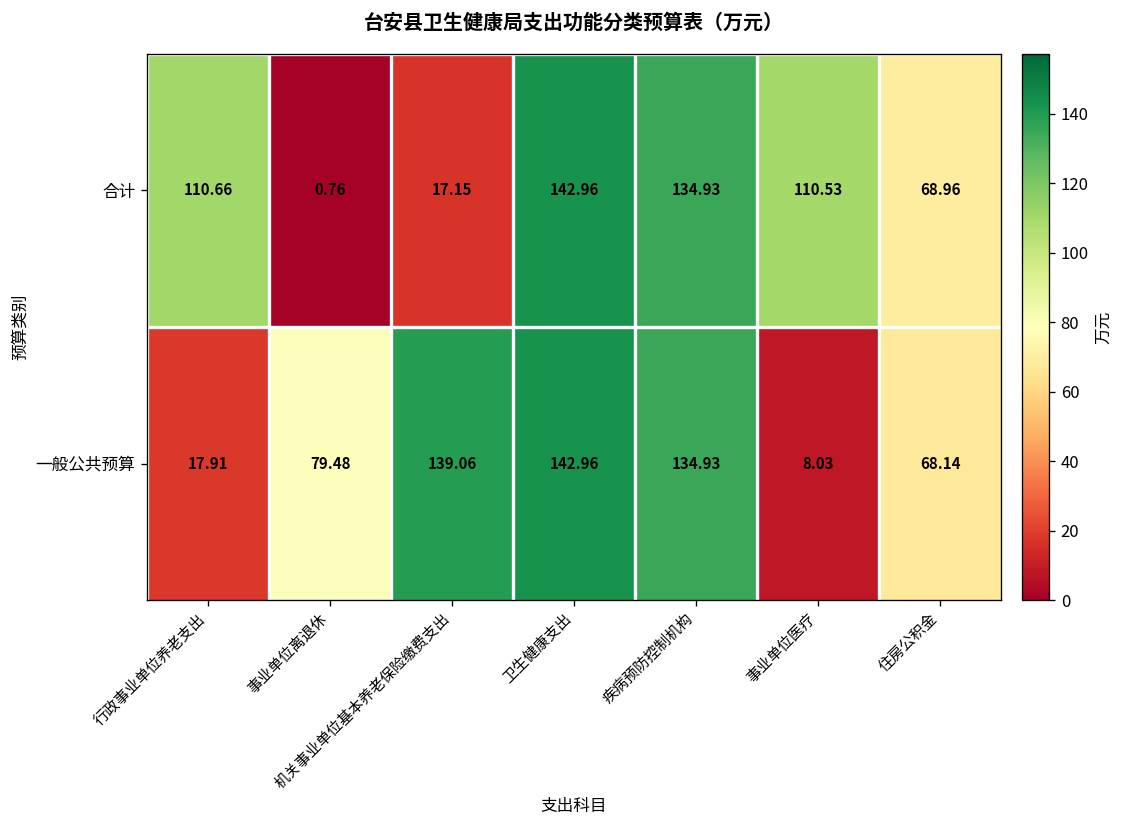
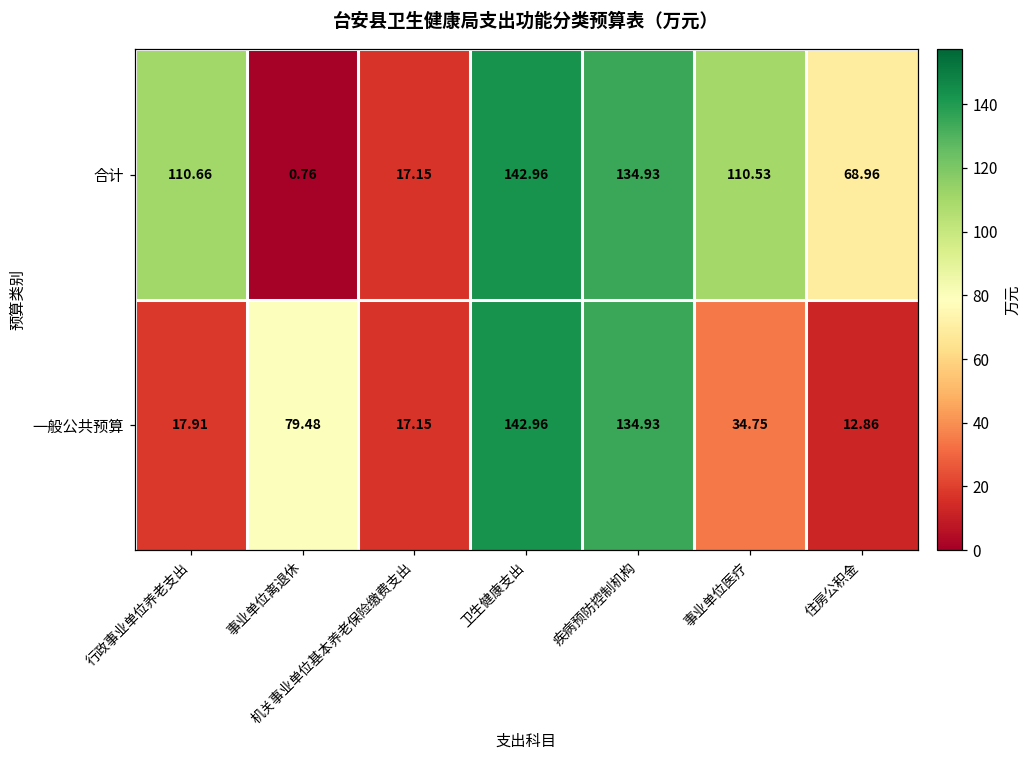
一般公共预算, 机关事业单位基本养老保险缴费支出: 139.06 -> 17.15
一般公共预算, 事业单位医疗: 8.03 -> 34.75
一般公共预算, 住房公积金: 68.14 -> 12.86
